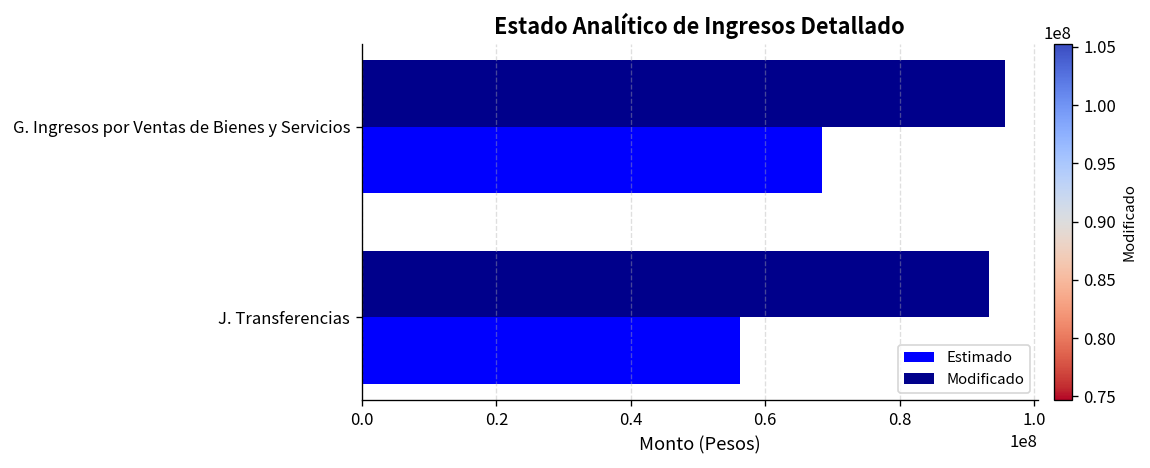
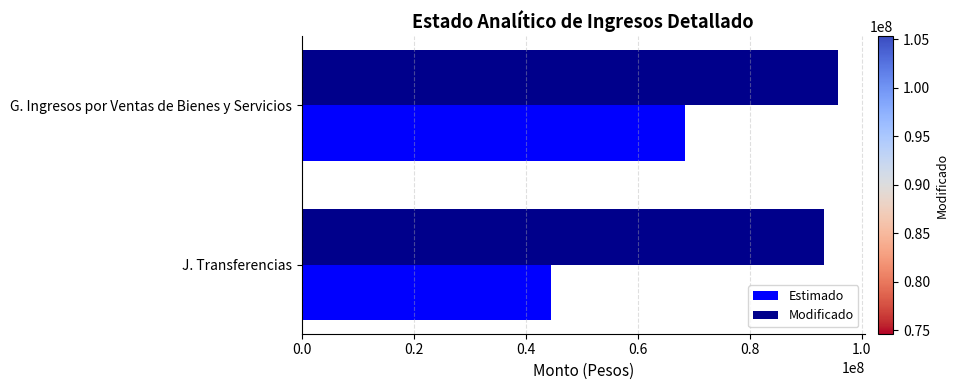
Estimado, J. Transferencias: 56000000 -> 45000000
